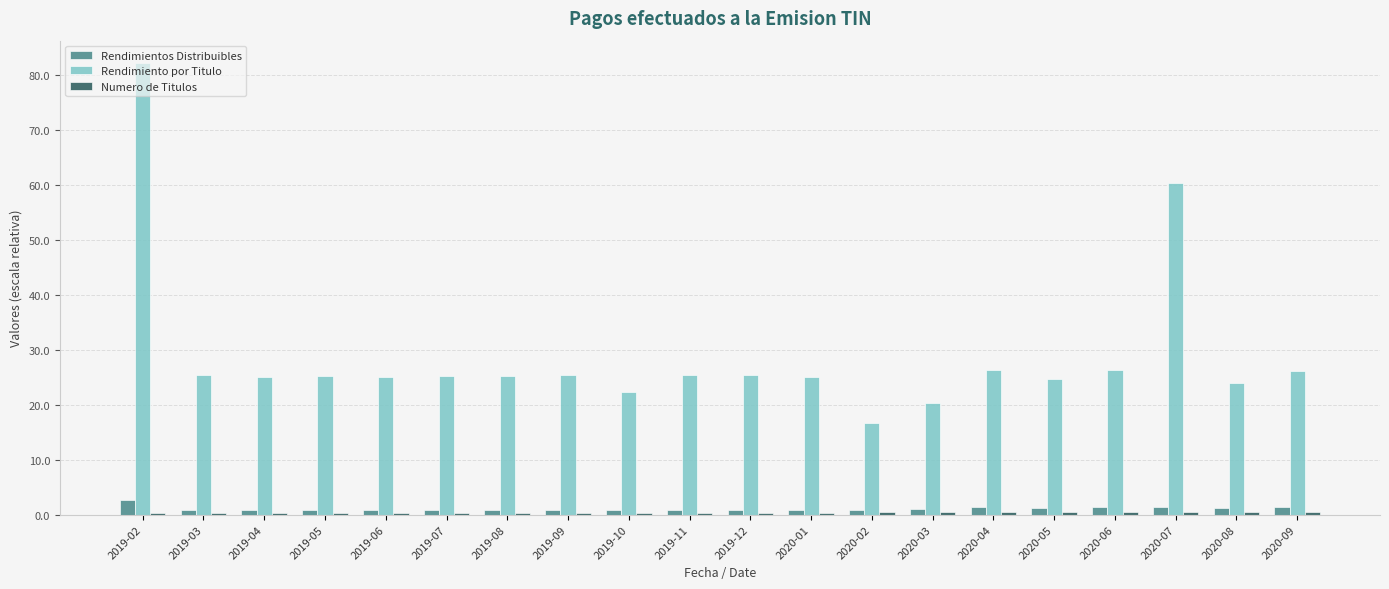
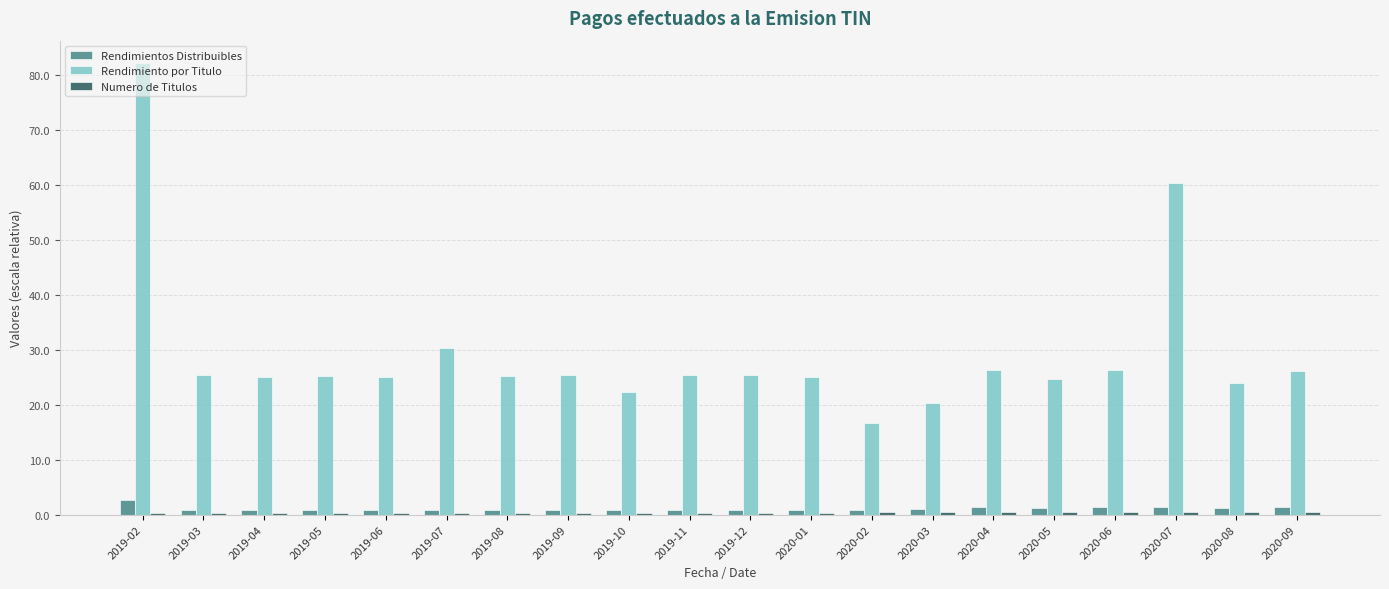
Rendimiento por Titulo, 2019-07: 25 -> 30
